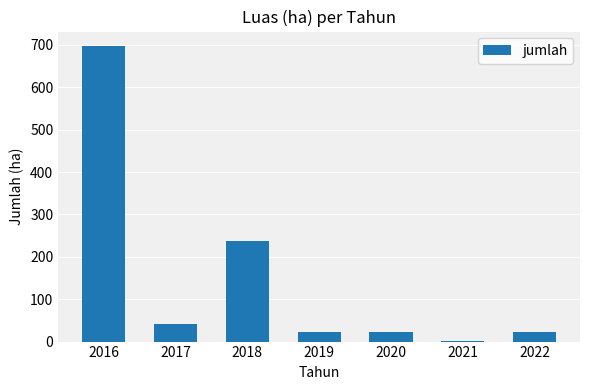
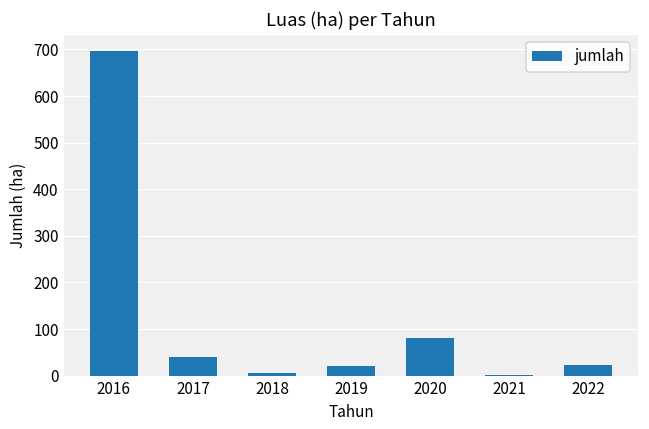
2018: 240 -> 10
2020: 20 -> 80
